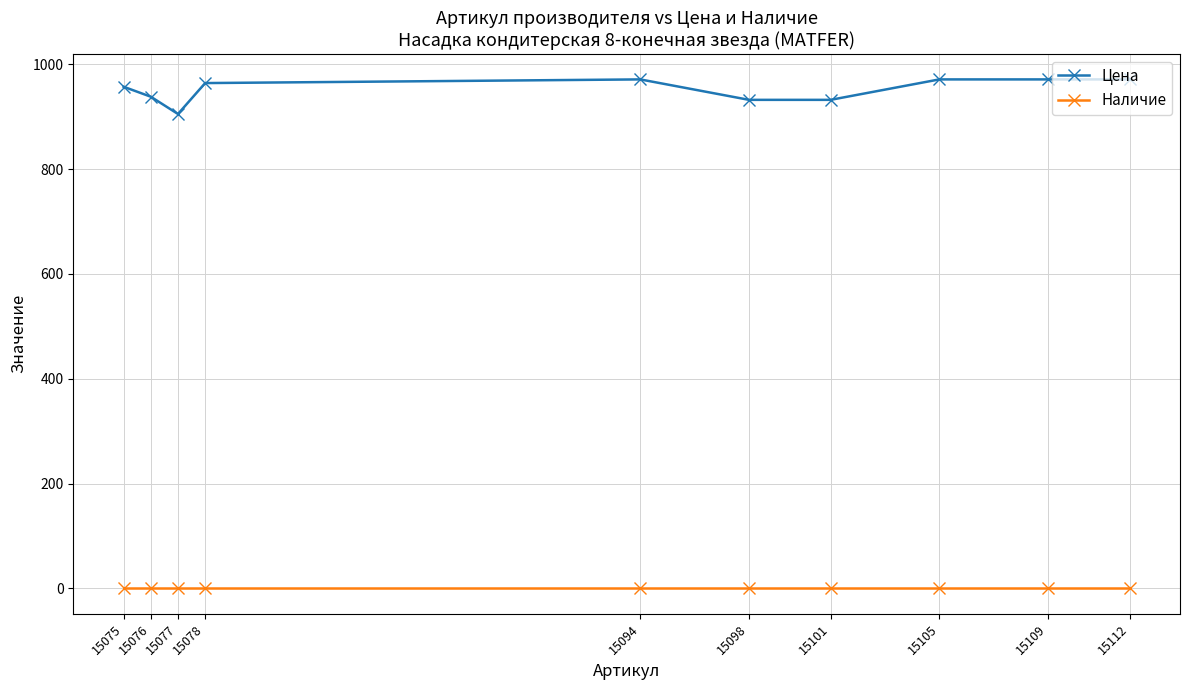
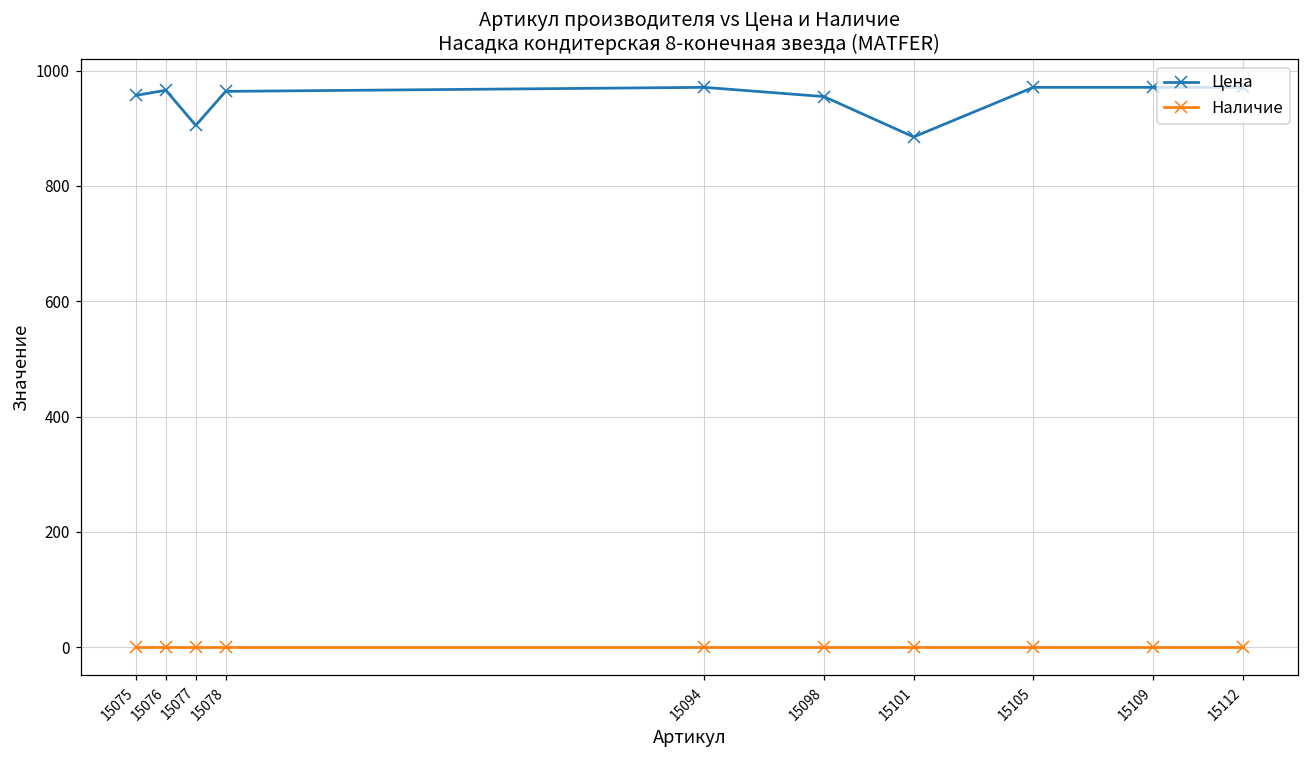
Цена, 15076: 940 -> 970
Цена, 15098: 930 -> 960
Цена, 15101: 930 -> 890
